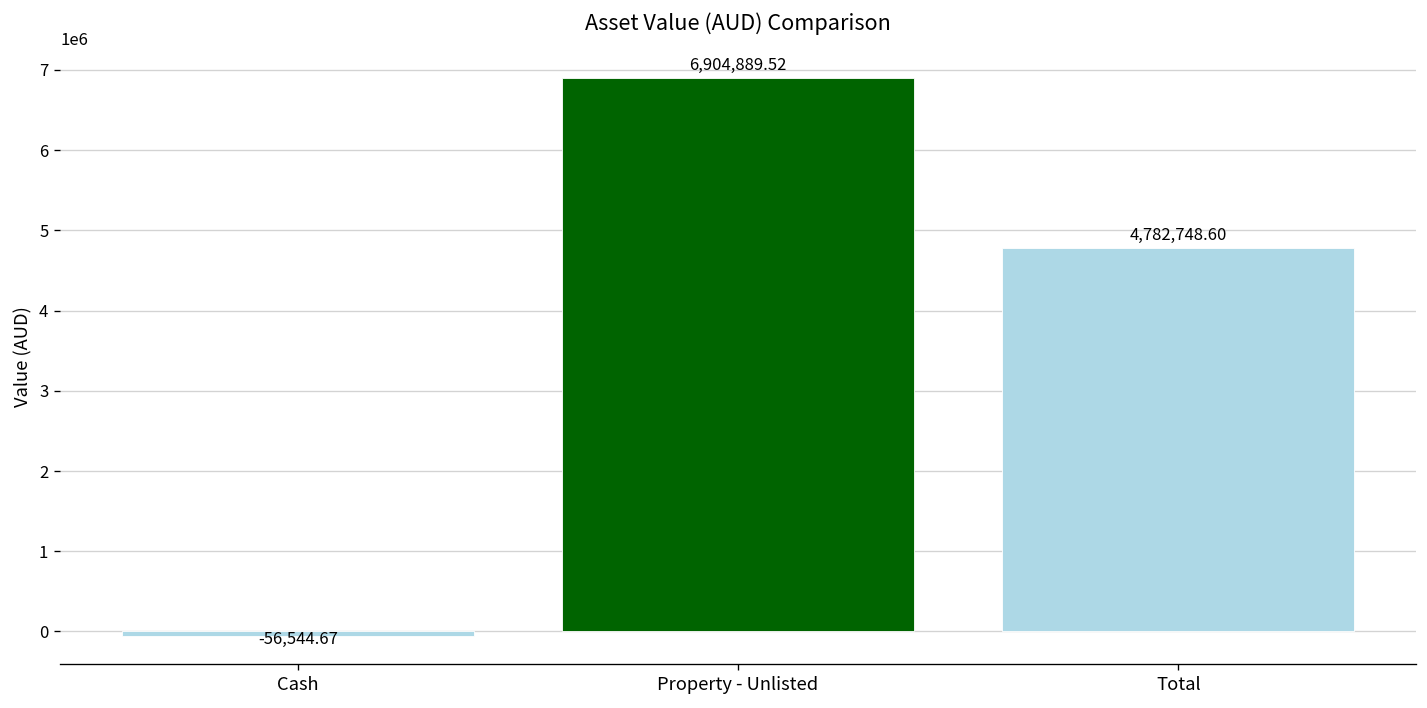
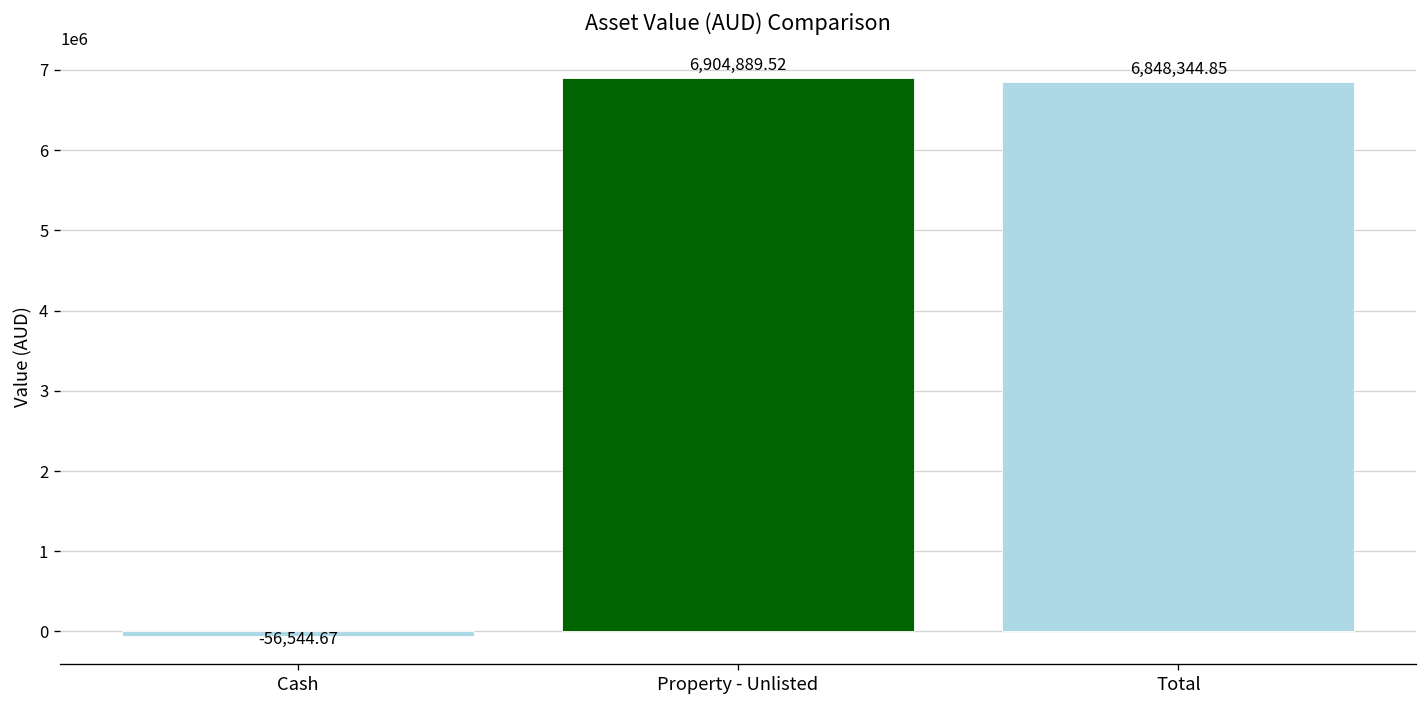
Total: 4,782,748.60 -> 6,848,344.85
